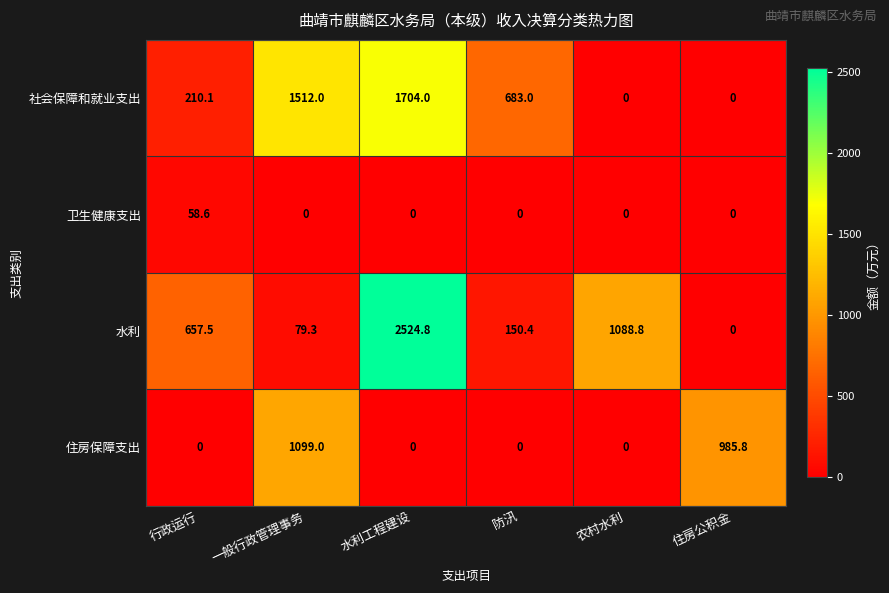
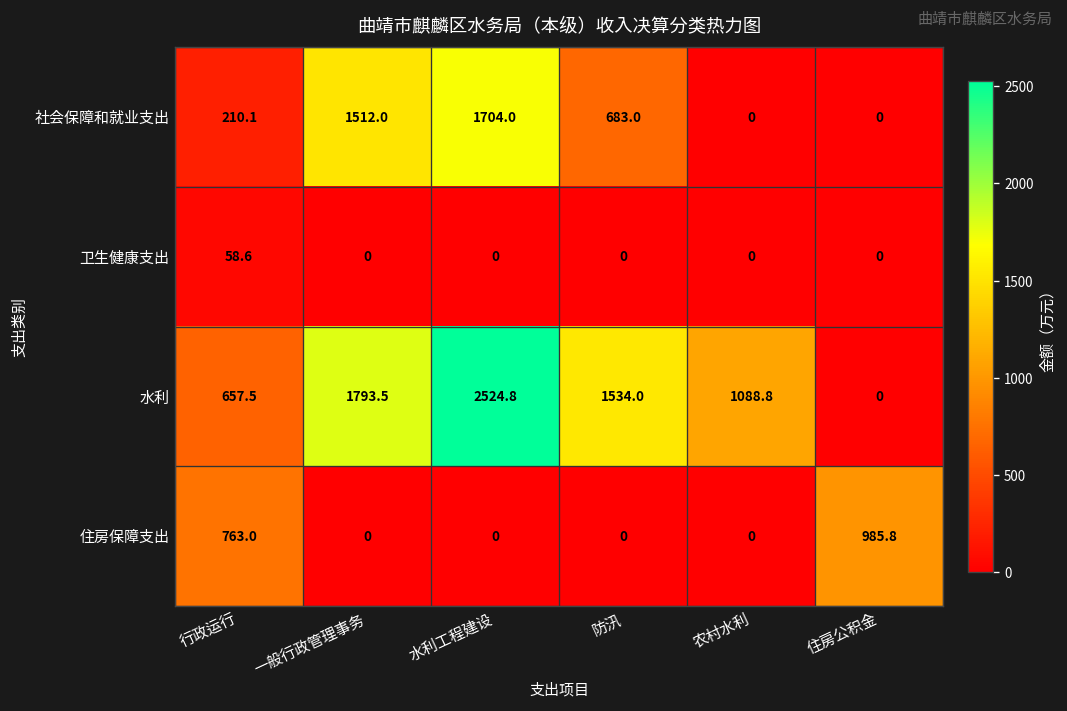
水利, 一般行政管理事务: 79.3 -> 1793.5
水利, 防汛: 150.4 -> 1534.0
住房保障支出, 行政运行: 0 -> 763.0
住房保障支出, 一般行政管理事务: 1099.0 -> 0
